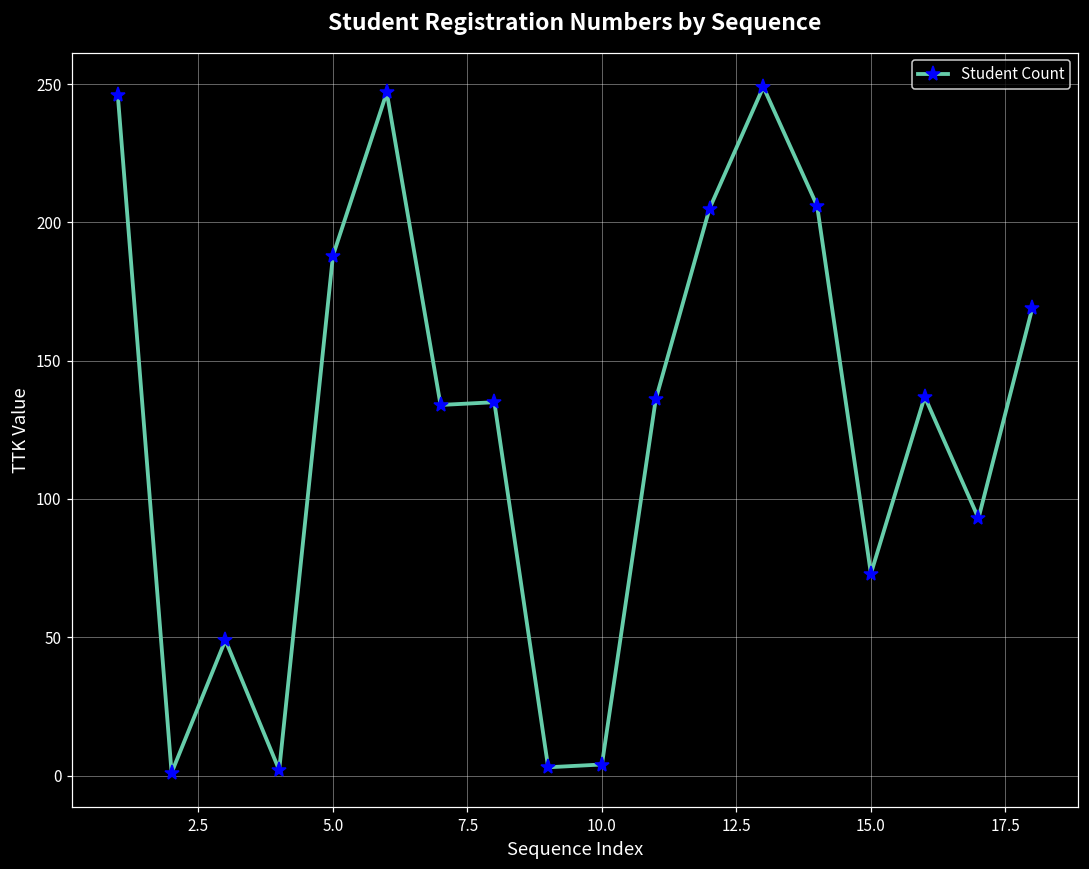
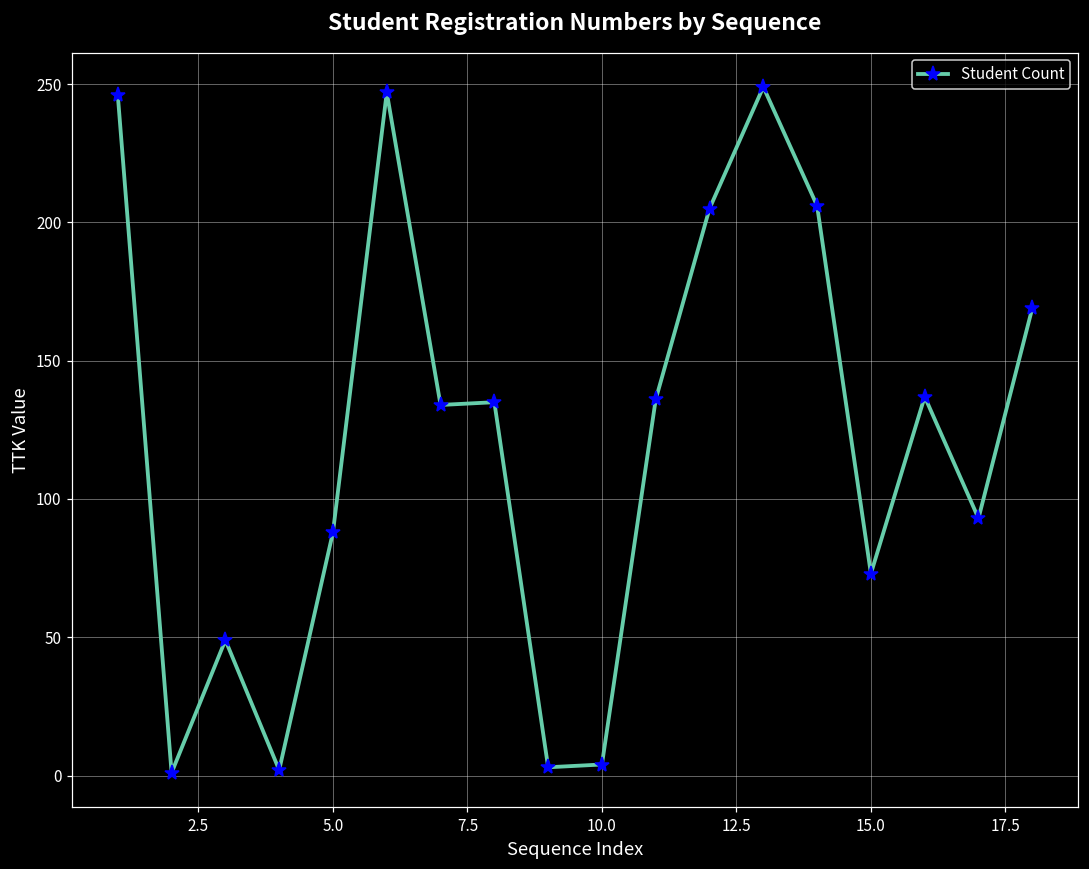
5.0: 188 -> 88
